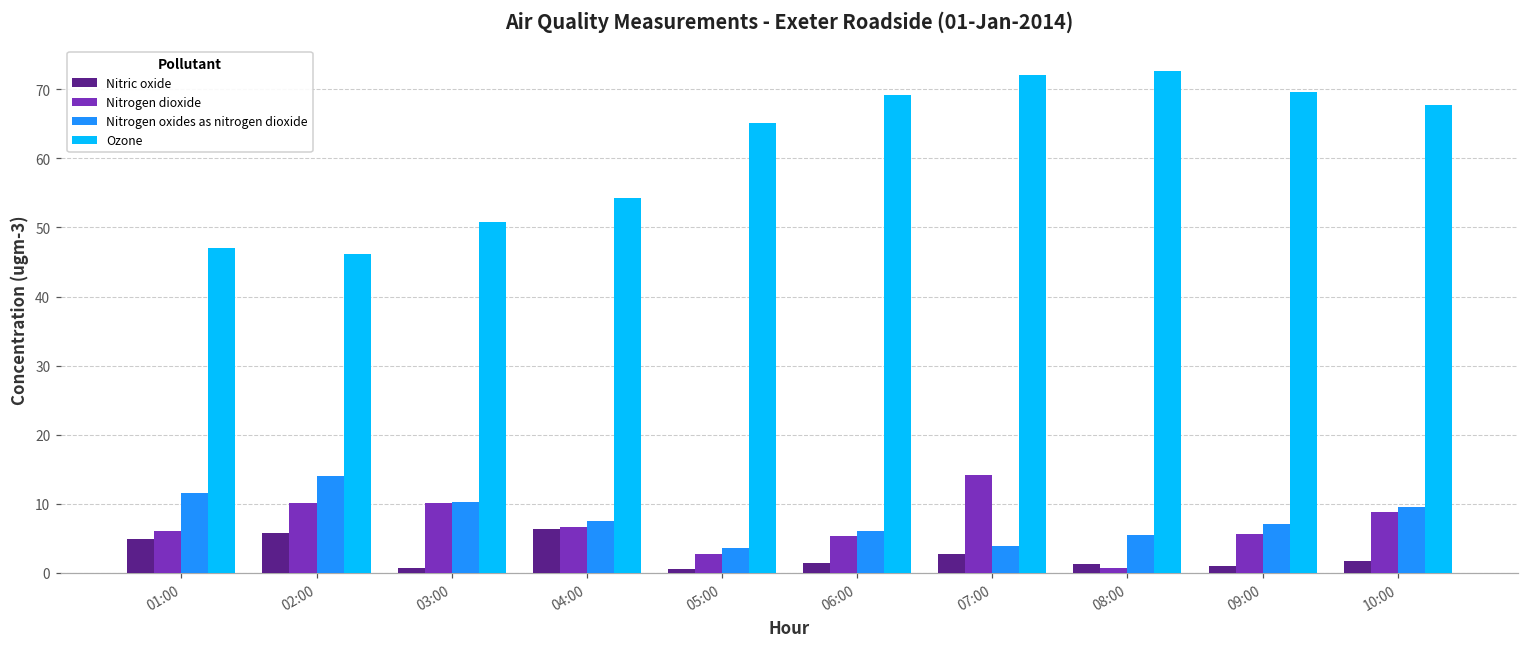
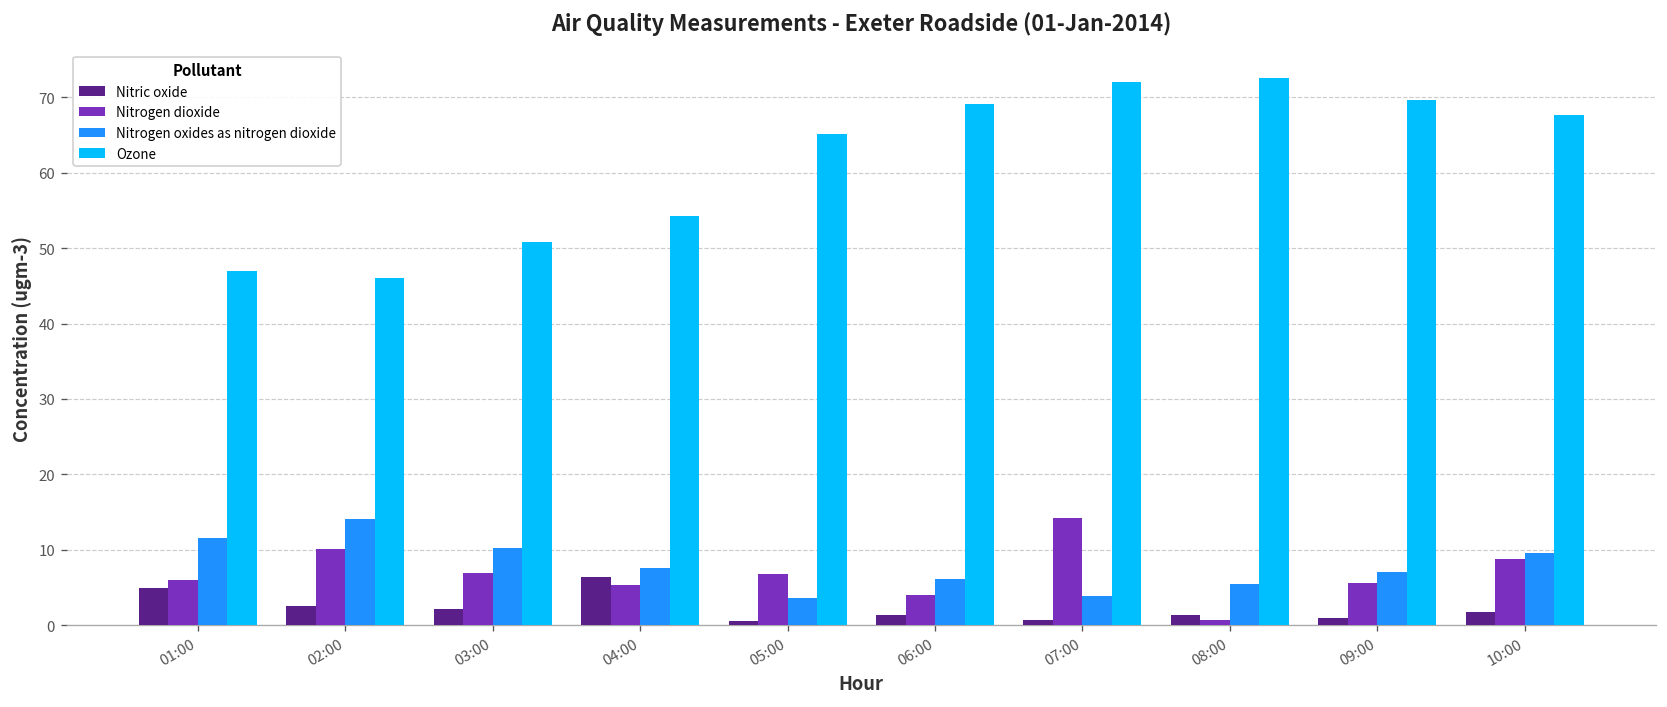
Nitric oxide, 02:00: 6 -> 3
Nitric oxide, 03:00: 1 -> 2
Nitrogen dioxide, 03:00: 10 -> 7
Nitrogen dioxide, 04:00: 7 -> 5
Nitrogen dioxide, 05:00: 3 -> 7
Nitrogen dioxide, 06:00: 5 -> 4
Nitric oxide, 07:00: 3 -> 1
